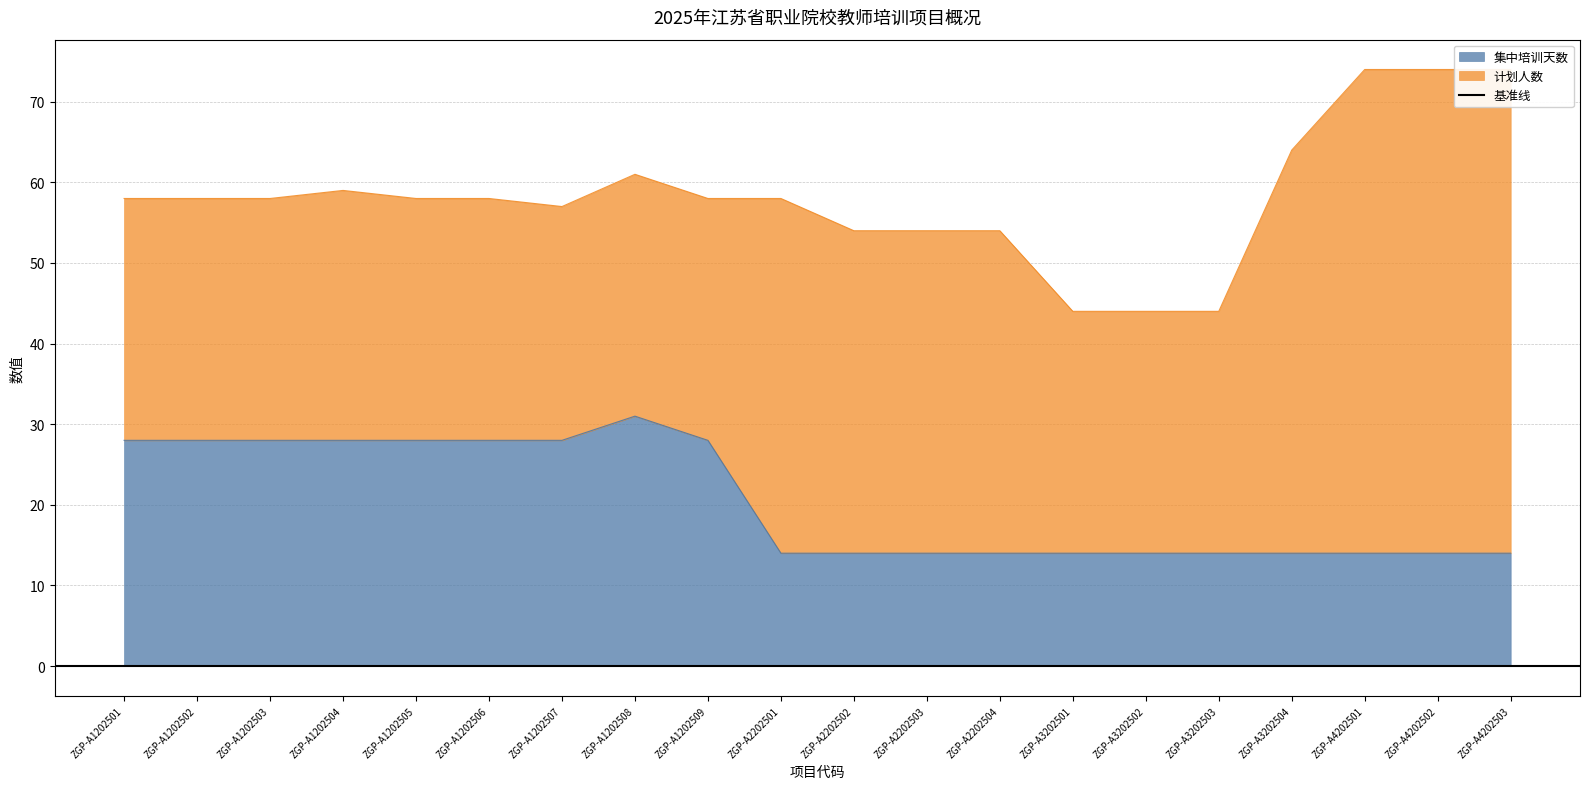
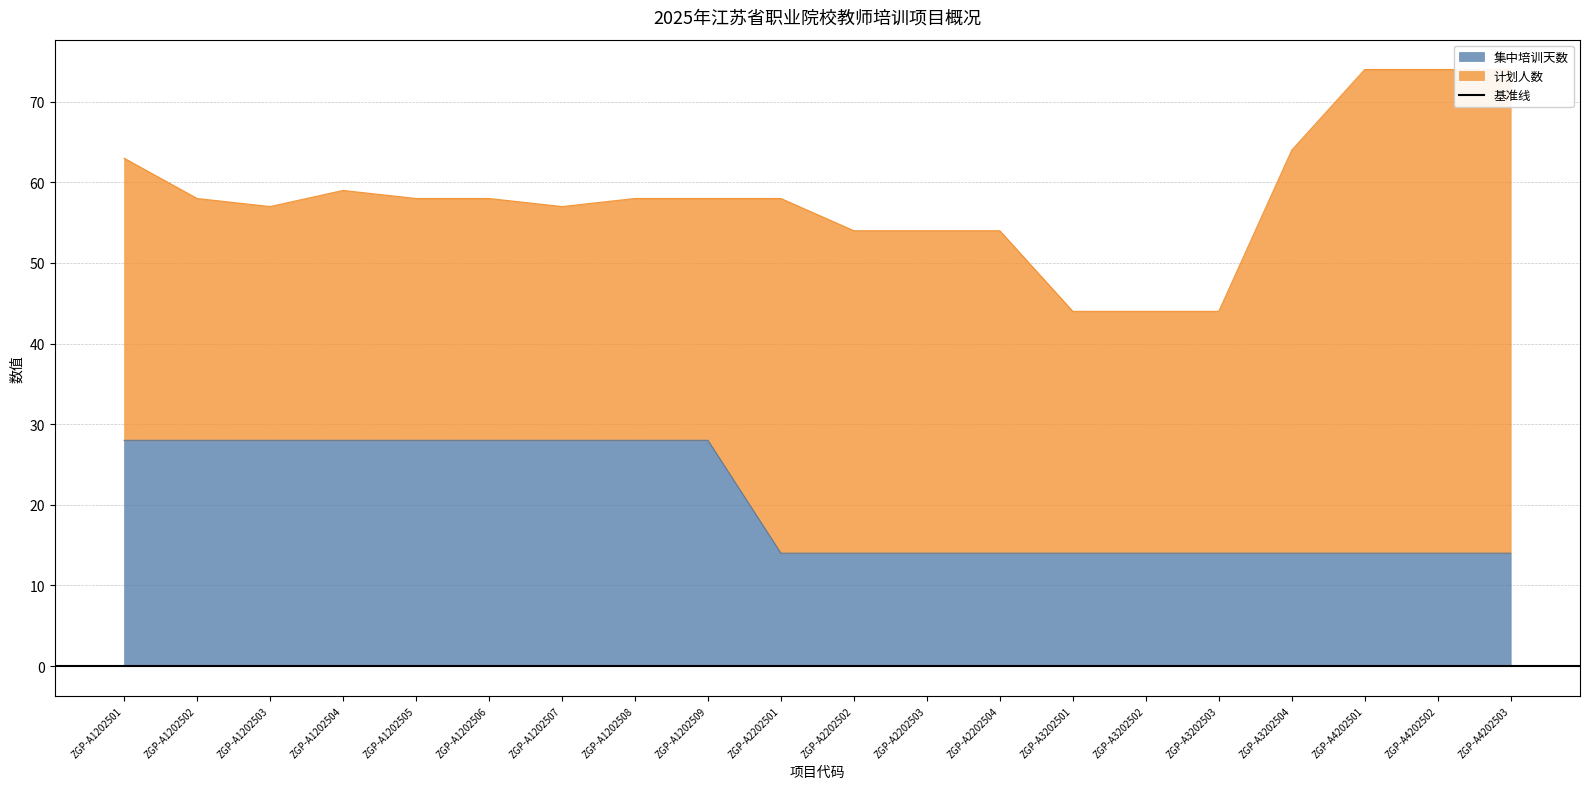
计划人数, ZGP-A1202501: 30 -> 35
计划人数, ZGP-A1202503: 30 -> 29
集中培训天数, ZGP-A1202508: 31 -> 28
